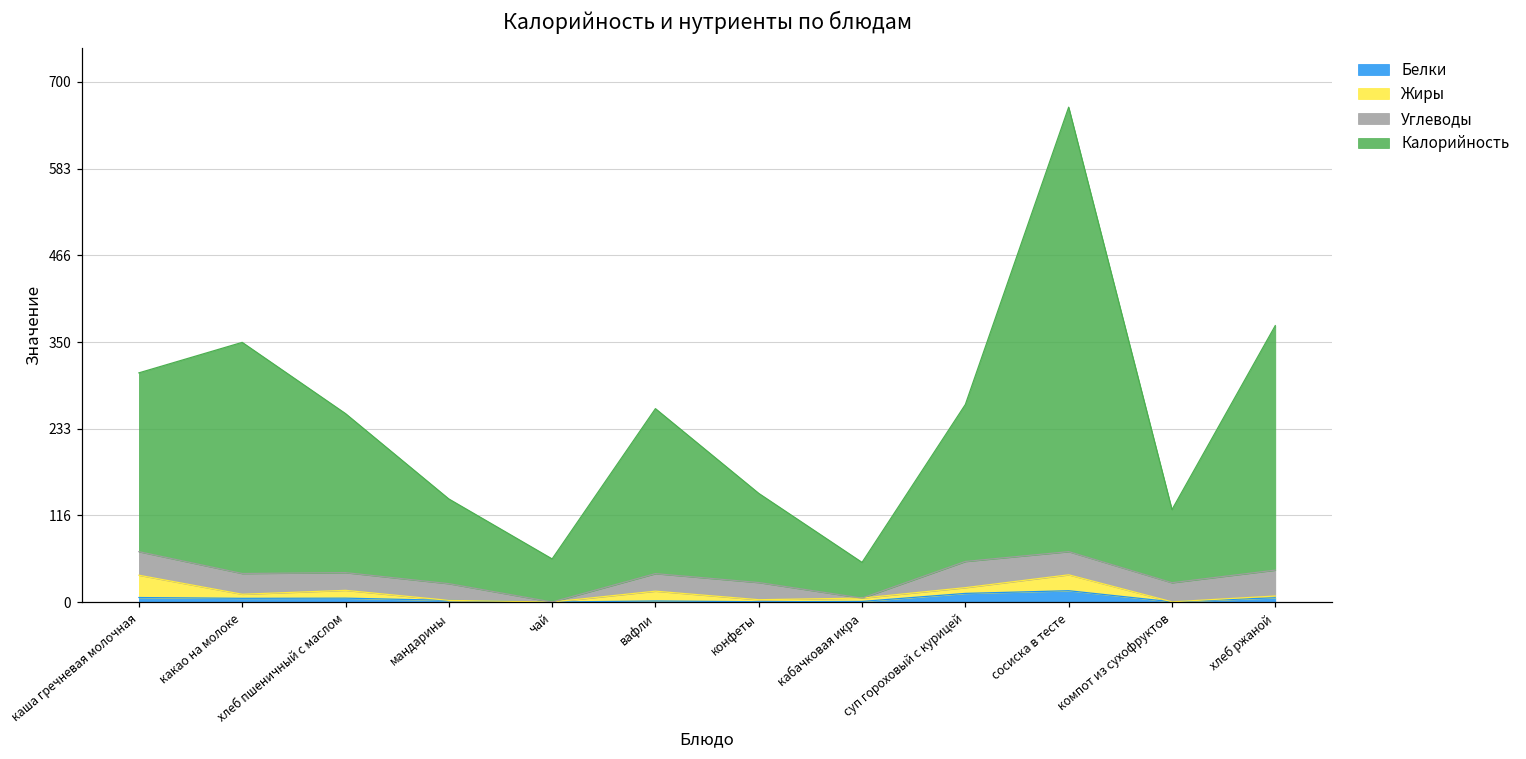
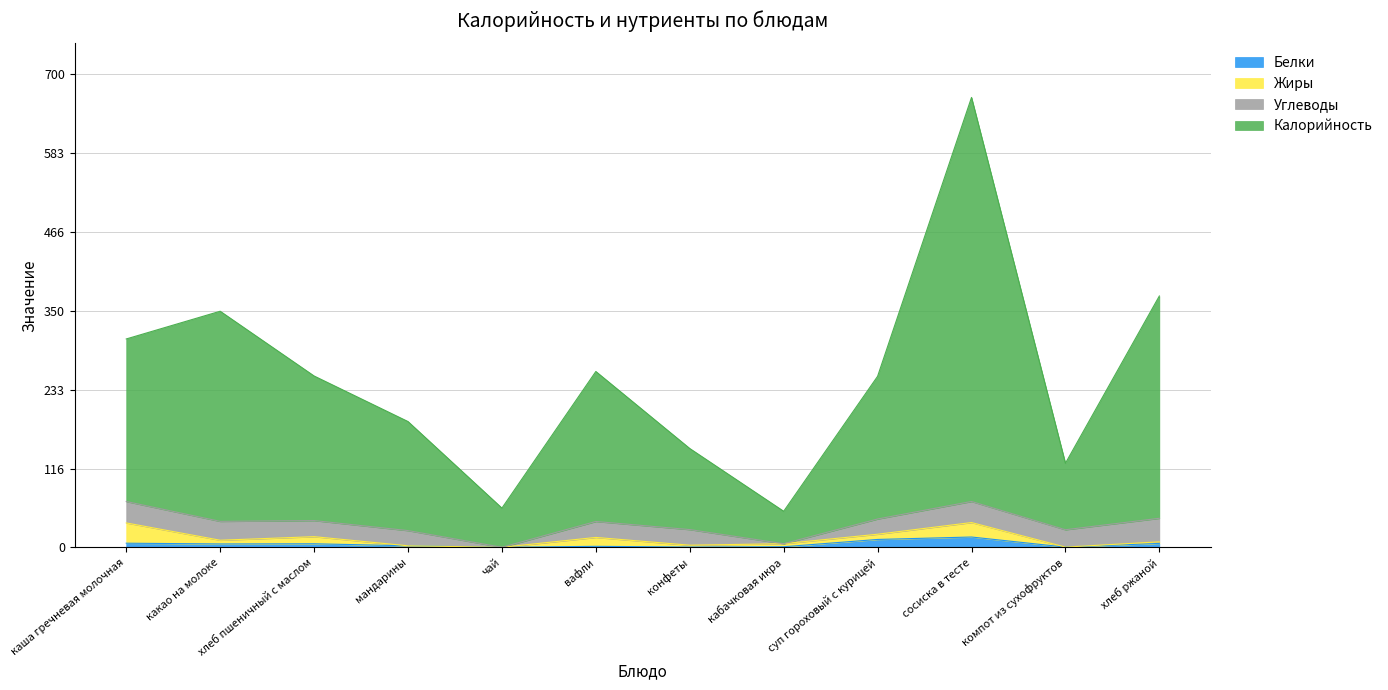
Калорийность, мандарины: 110 -> 160
Углеводы, суп гороховый с курицей: 40 -> 20
